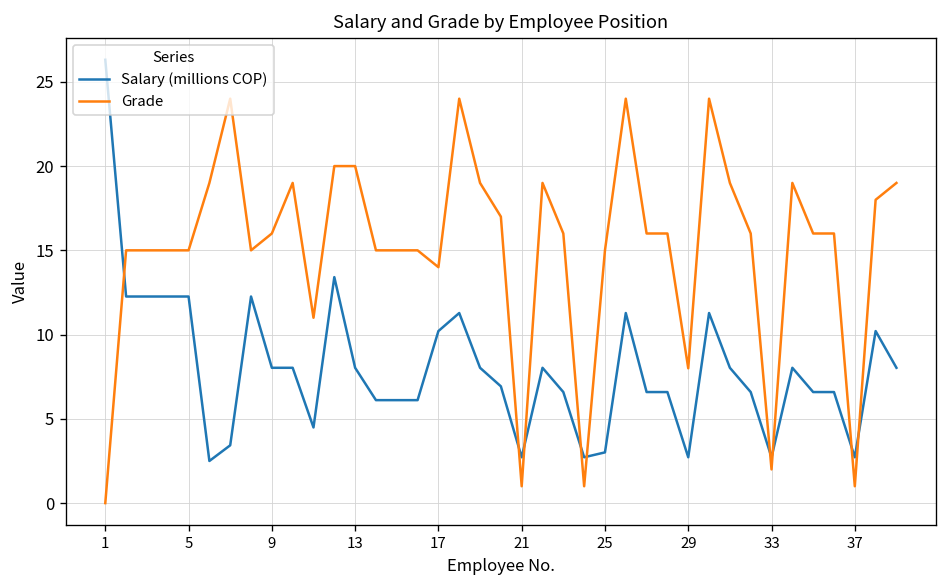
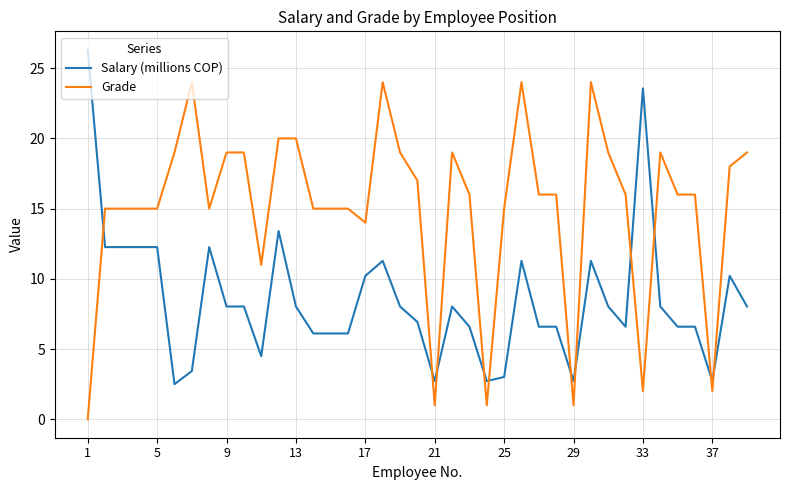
Grade, 9: 16 -> 19
Grade, 29: 8 -> 1
Salary (millions COP), 33: 2.7 -> 23.6
Grade, 37: 1 -> 2
